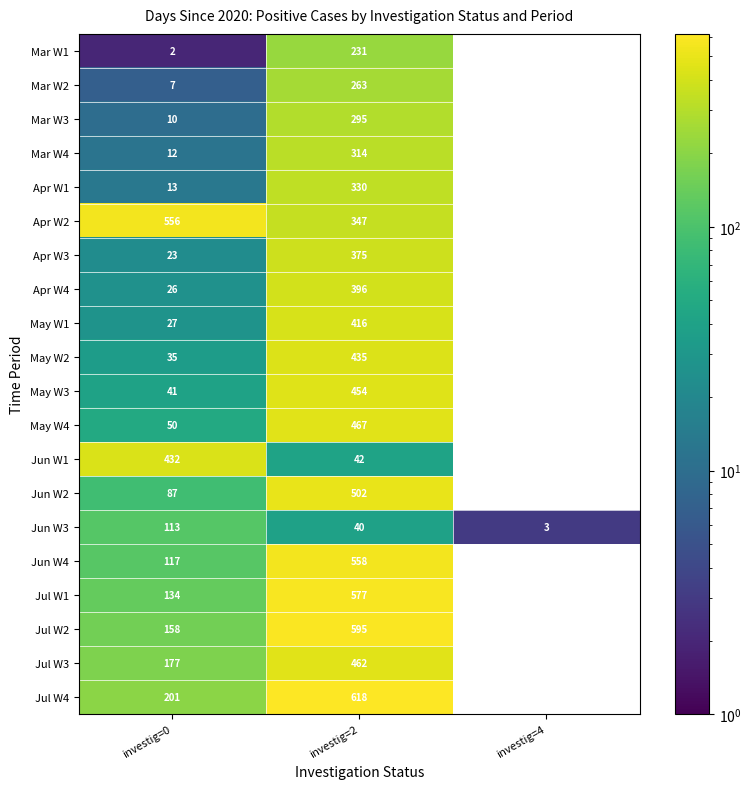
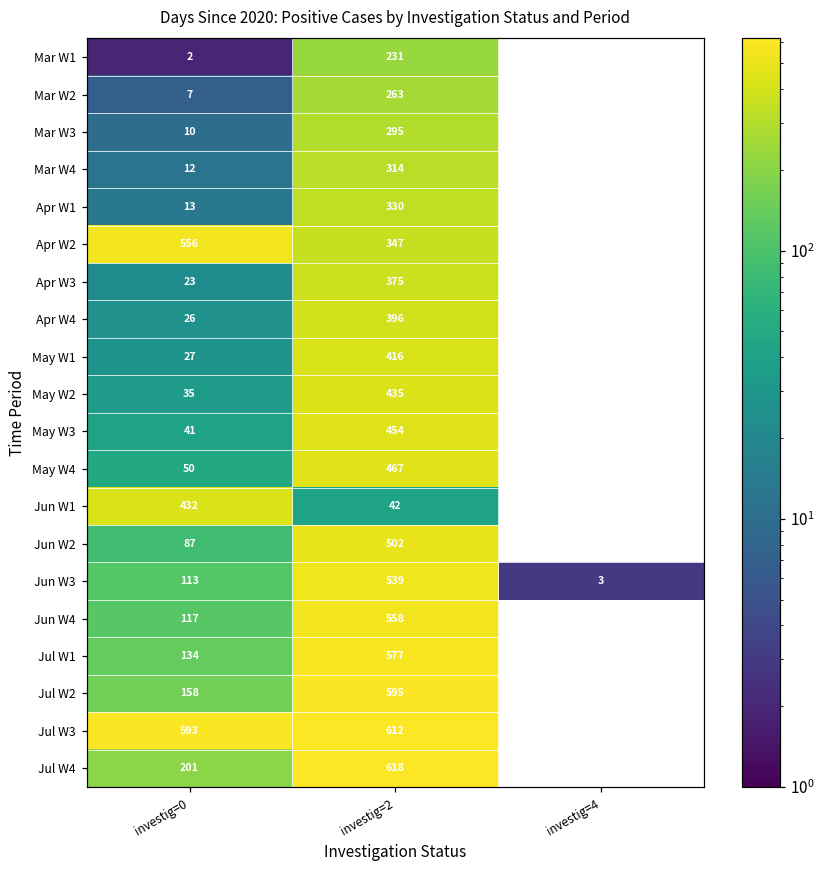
Jun W3, investig=2: 40 -> 539
Jul W3, investig=0: 177 -> 593
Jul W3, investig=2: 462 -> 612
